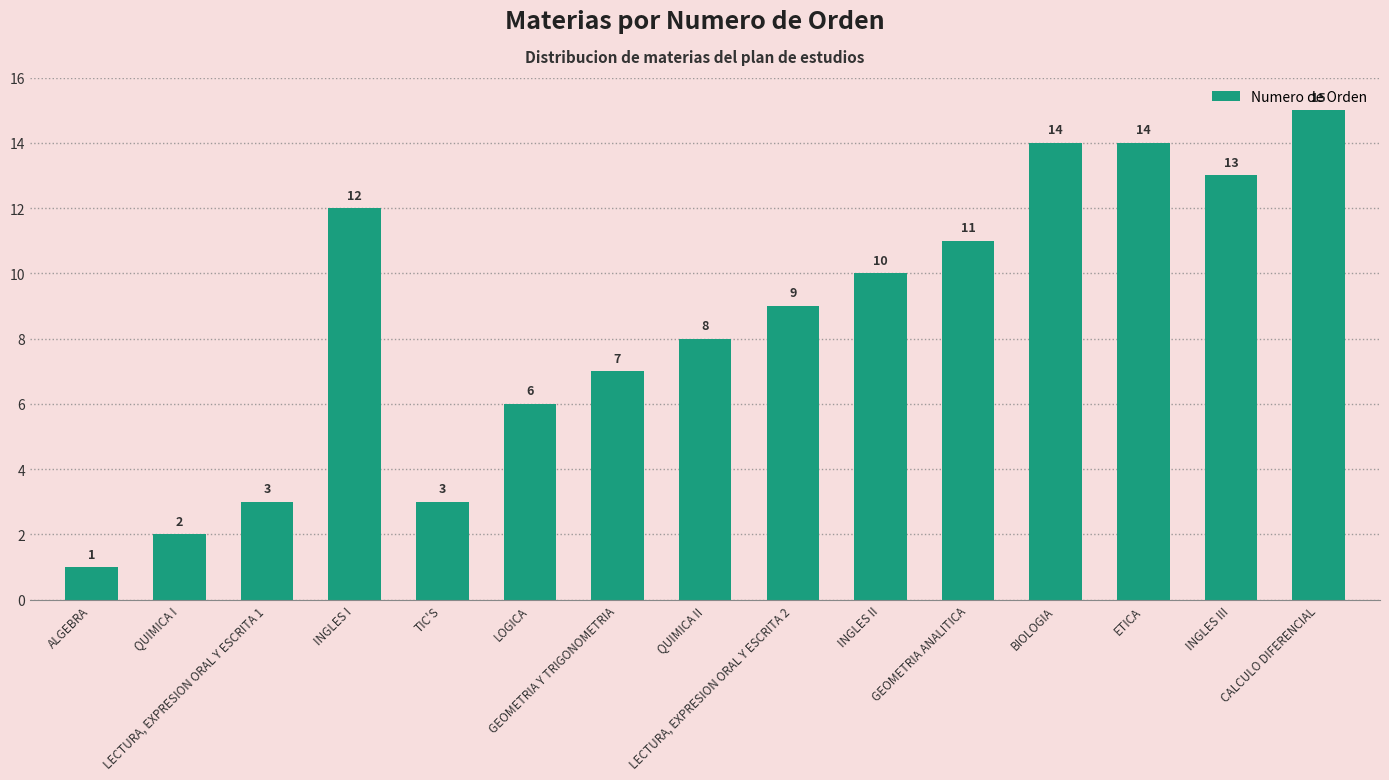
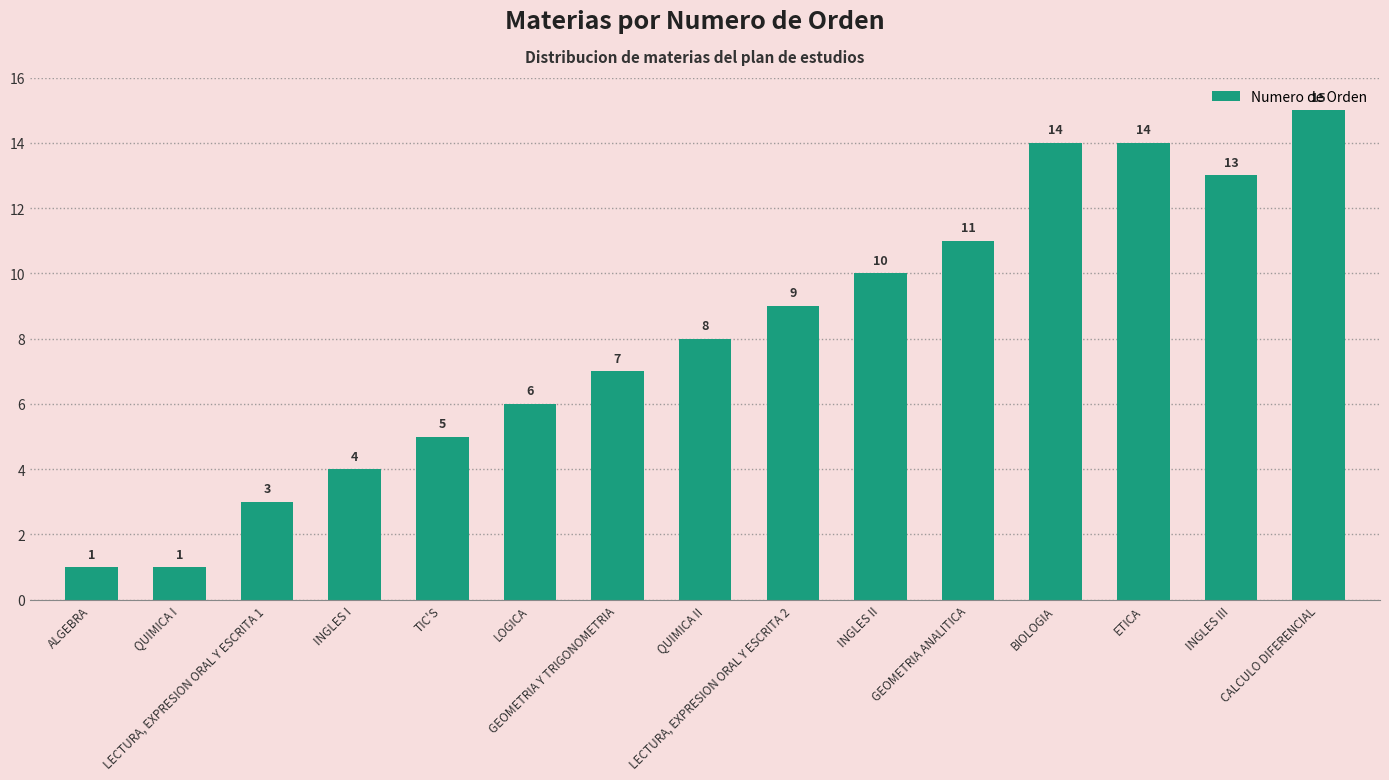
QUIMICA I: 2 -> 1
INGLES I: 12 -> 4
TIC'S: 3 -> 5
